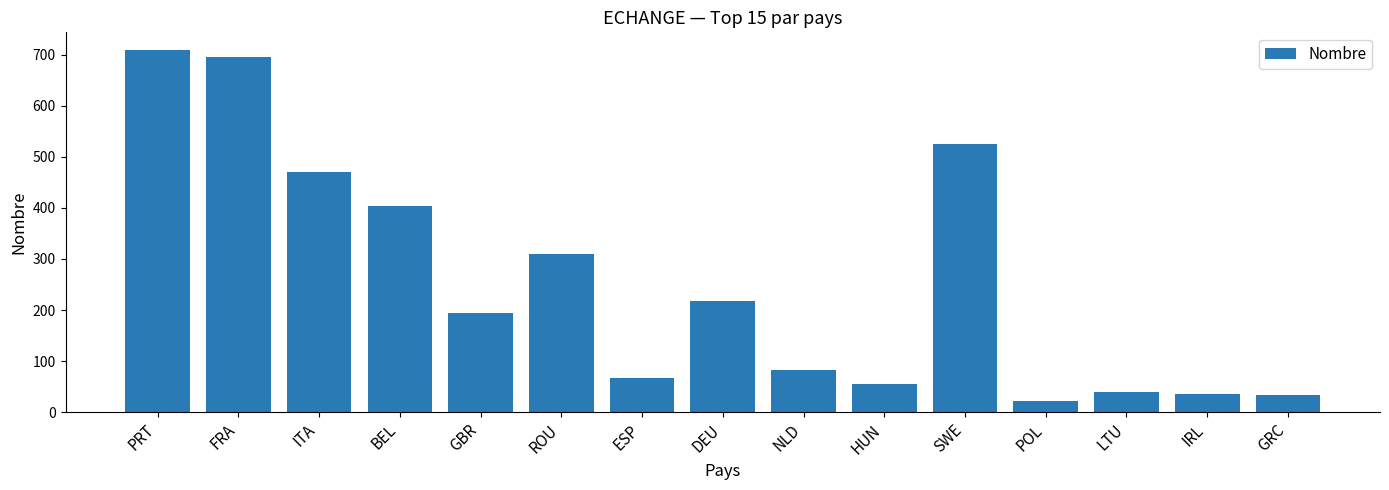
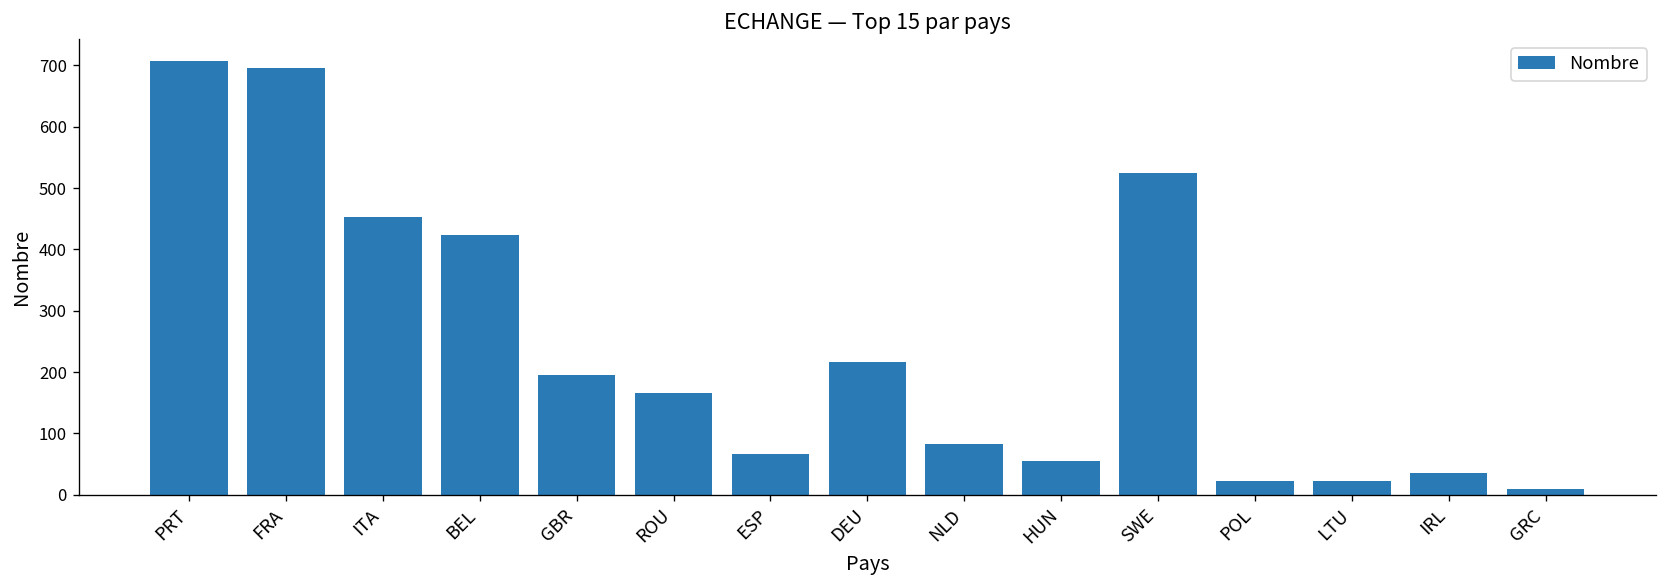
ITA: 470 -> 450
BEL: 400 -> 420
ROU: 310 -> 170
LTU: 40 -> 20
GRC: 30 -> 10
